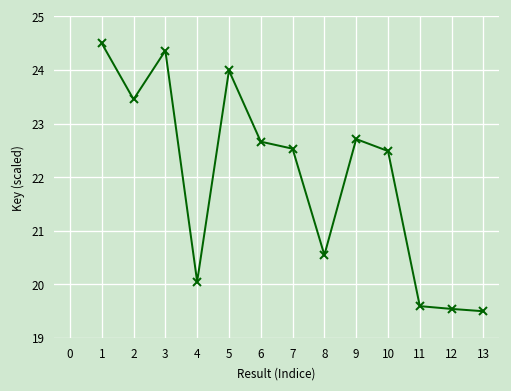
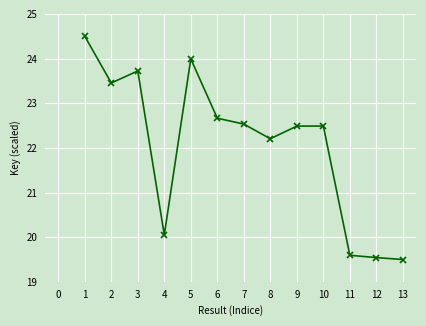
3: 24.4 -> 23.7
8: 20.5 -> 22.2
9: 22.7 -> 22.5
